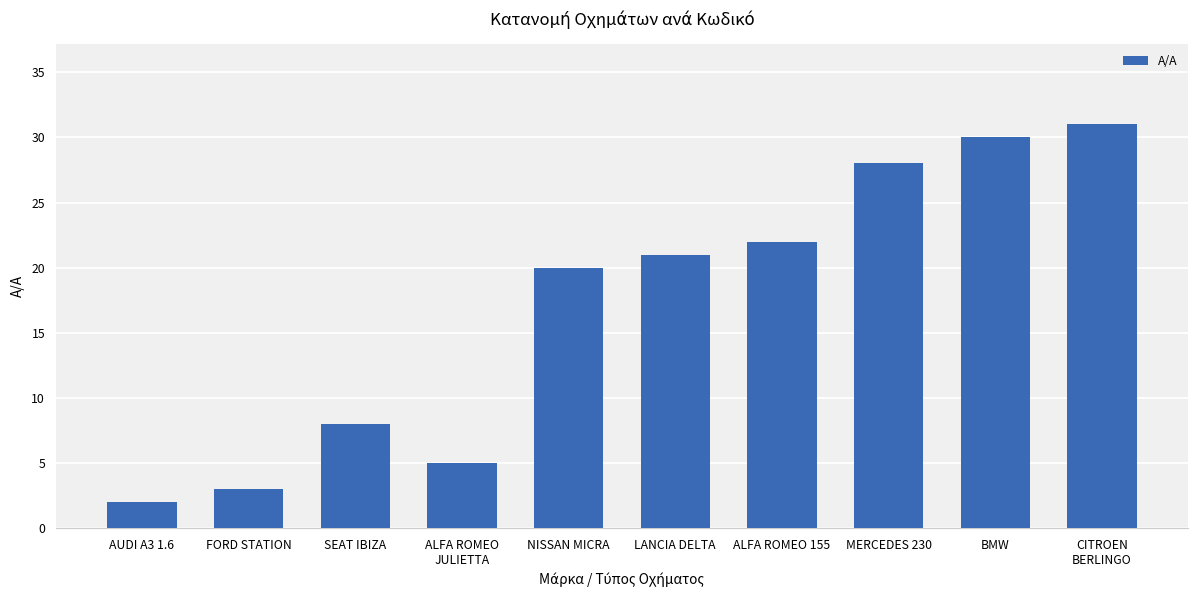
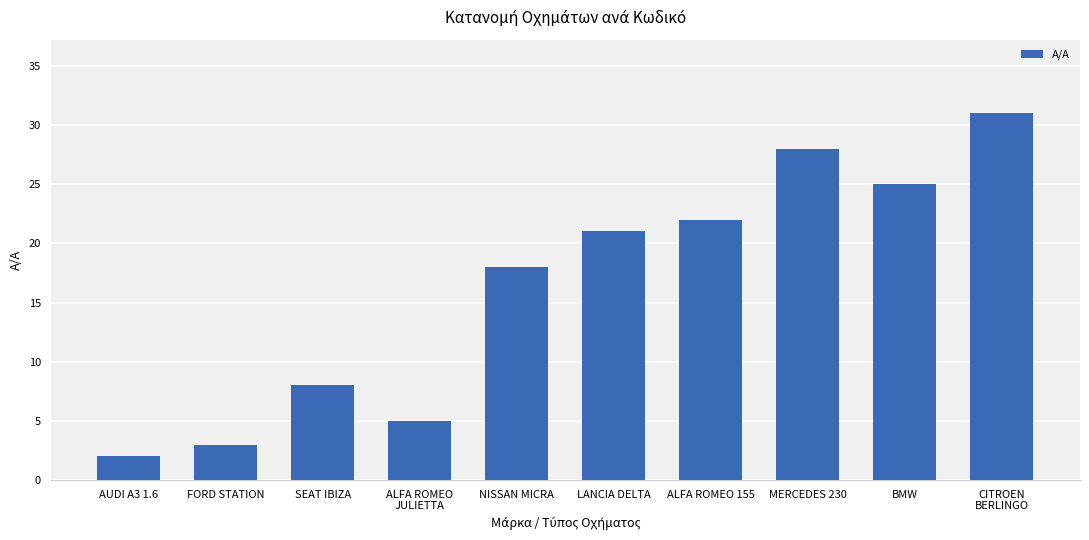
NISSAN MICRA: 20 -> 18
BMW: 30 -> 25
